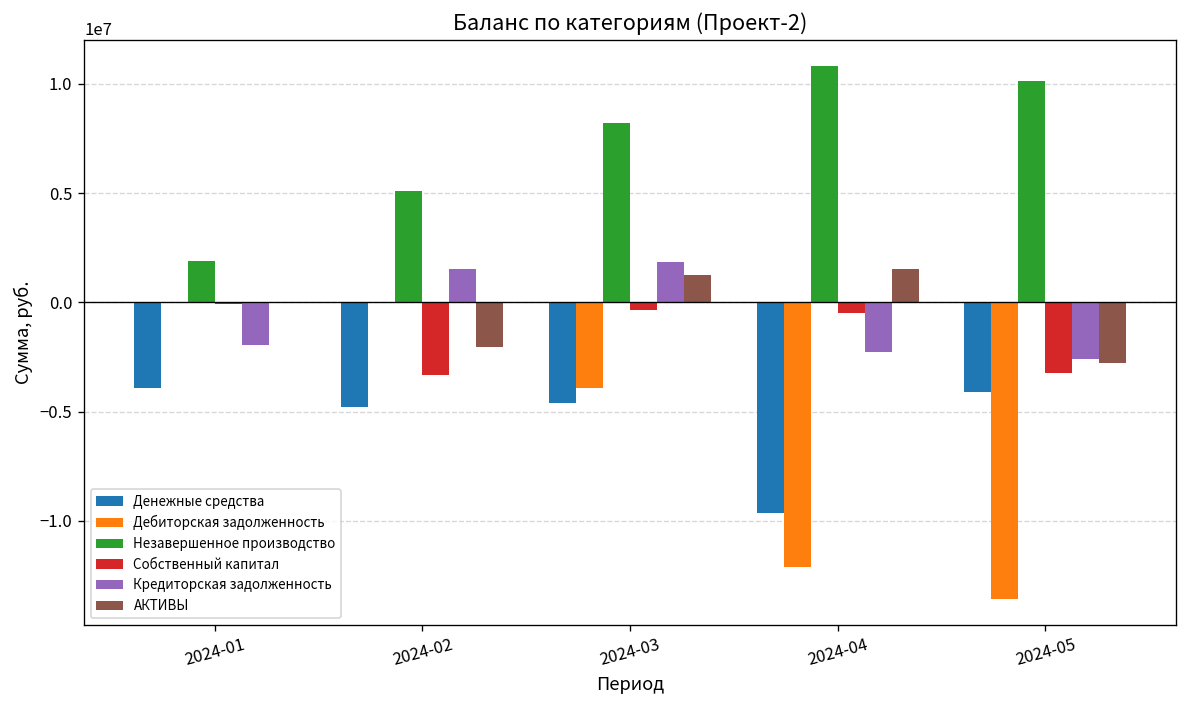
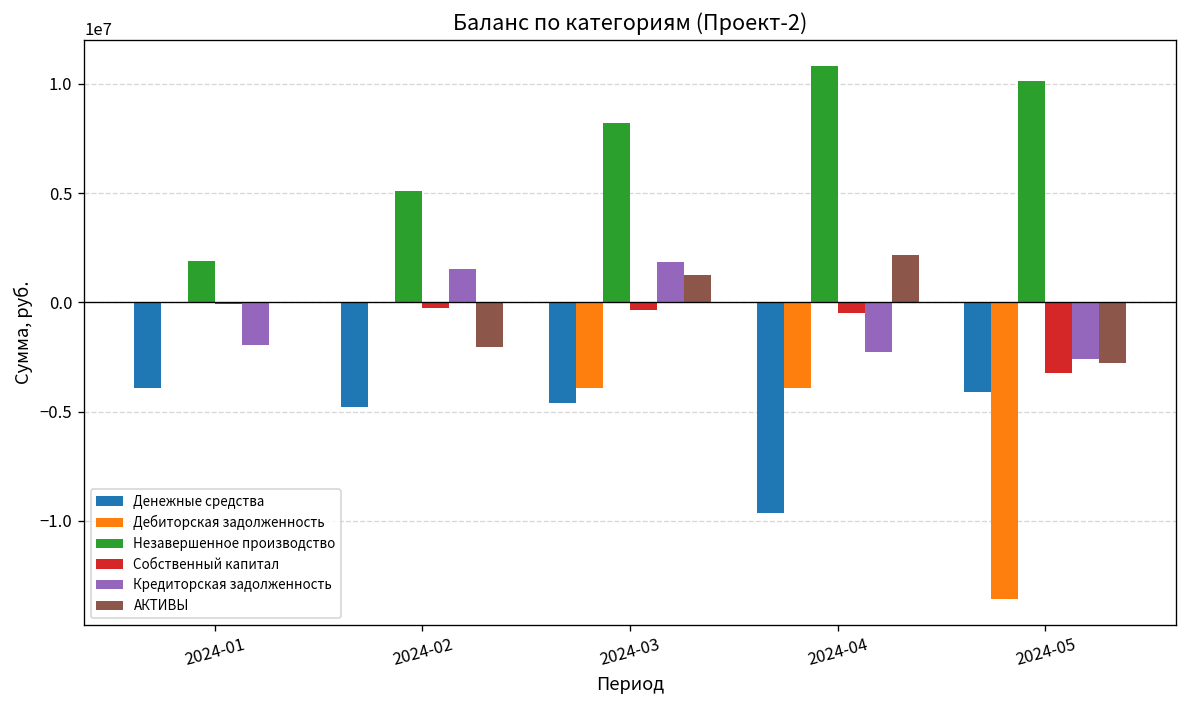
Собственный капитал, 2024-02: -3300000 -> -300000
Дебиторская задолженность, 2024-04: -12100000 -> -3900000
АКТИВЫ, 2024-04: 1500000 -> 2200000
